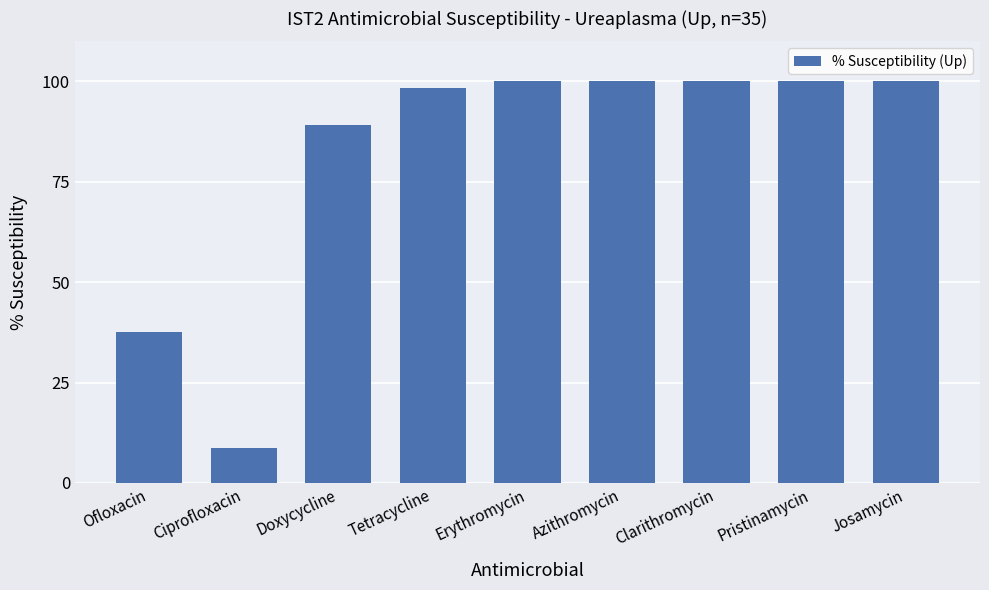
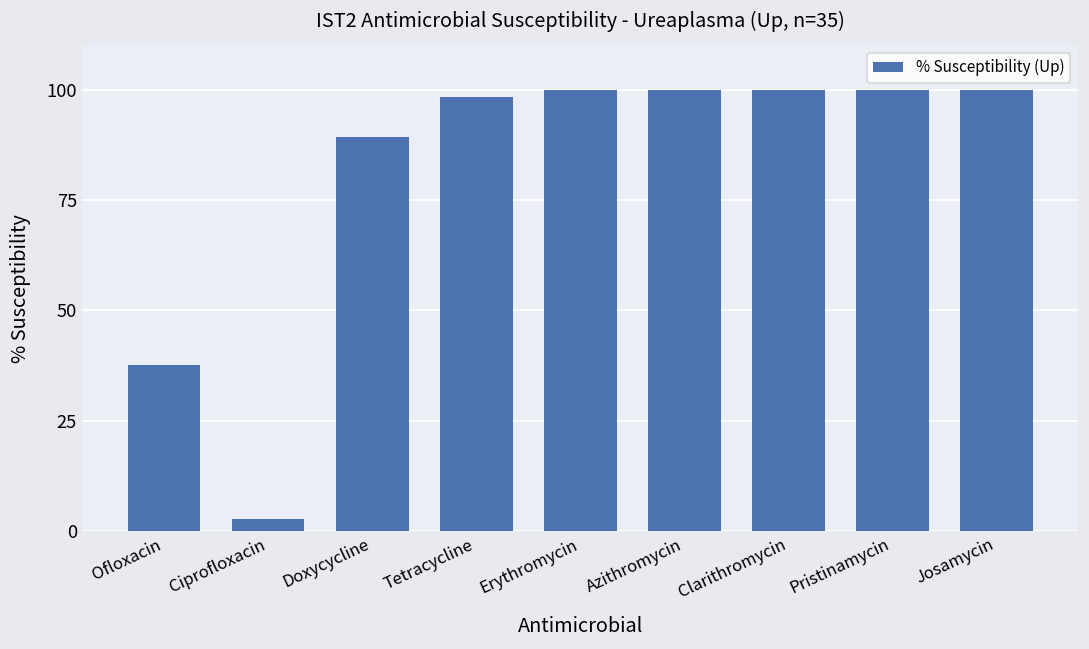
Ciprofloxacin: 9 -> 3
